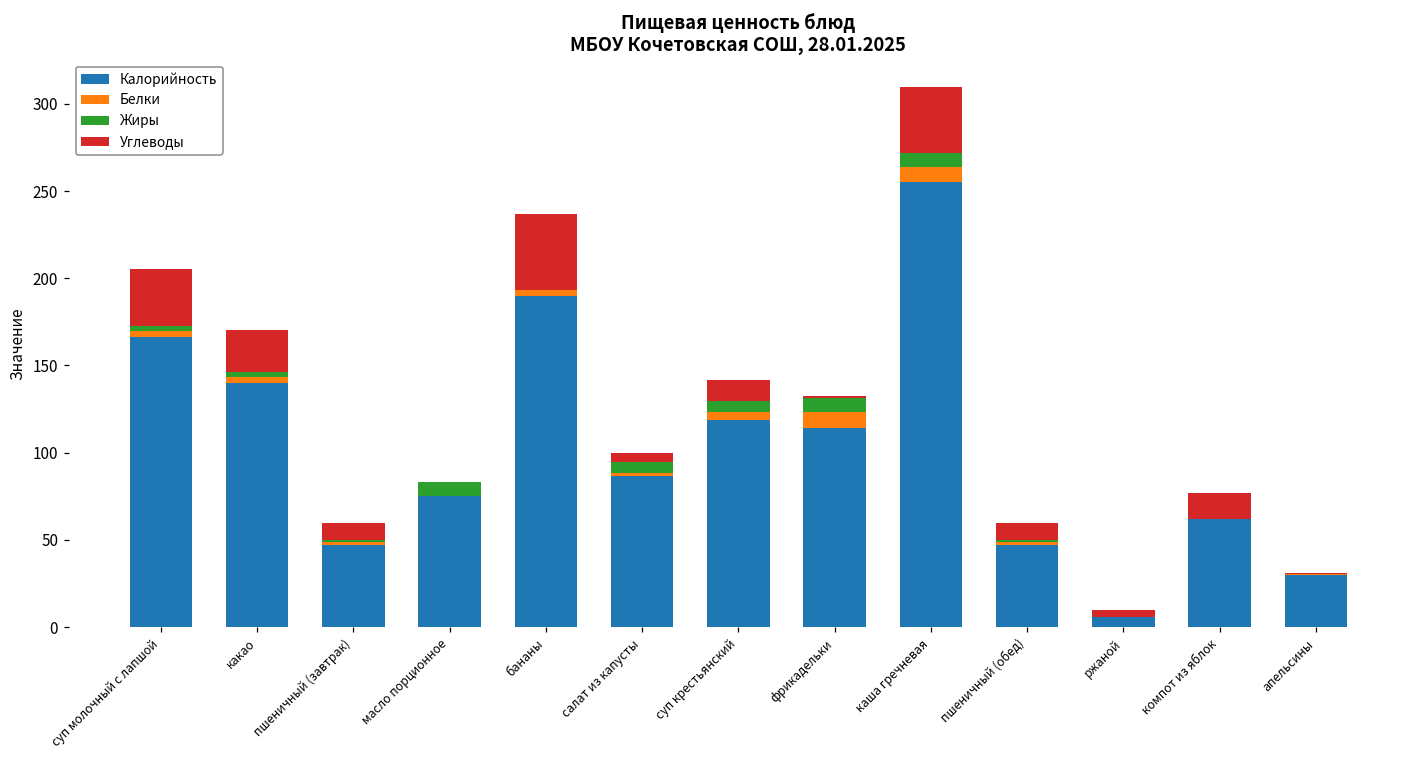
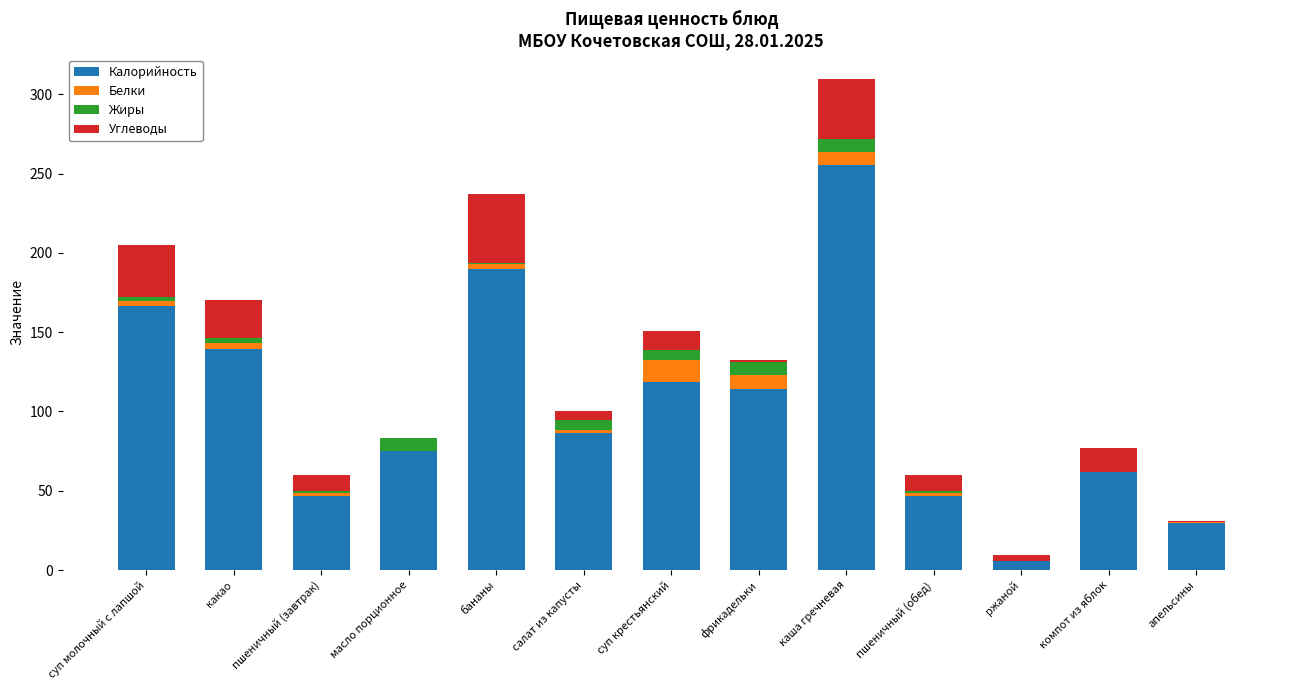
Белки, суп крестьянский: 5 -> 14
